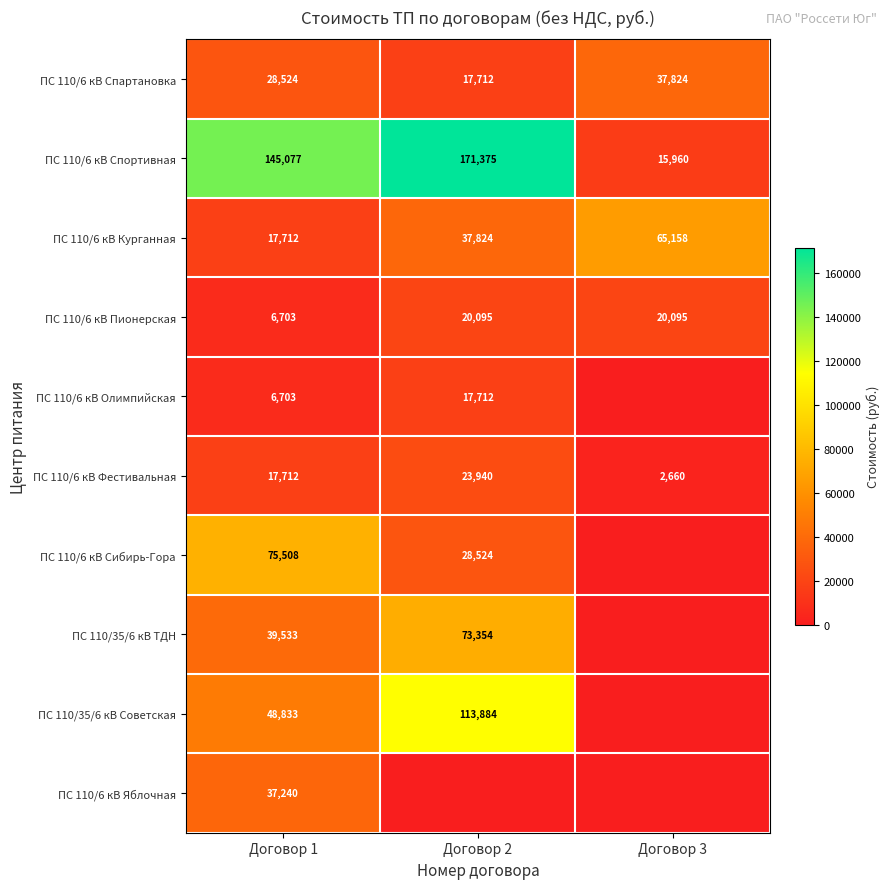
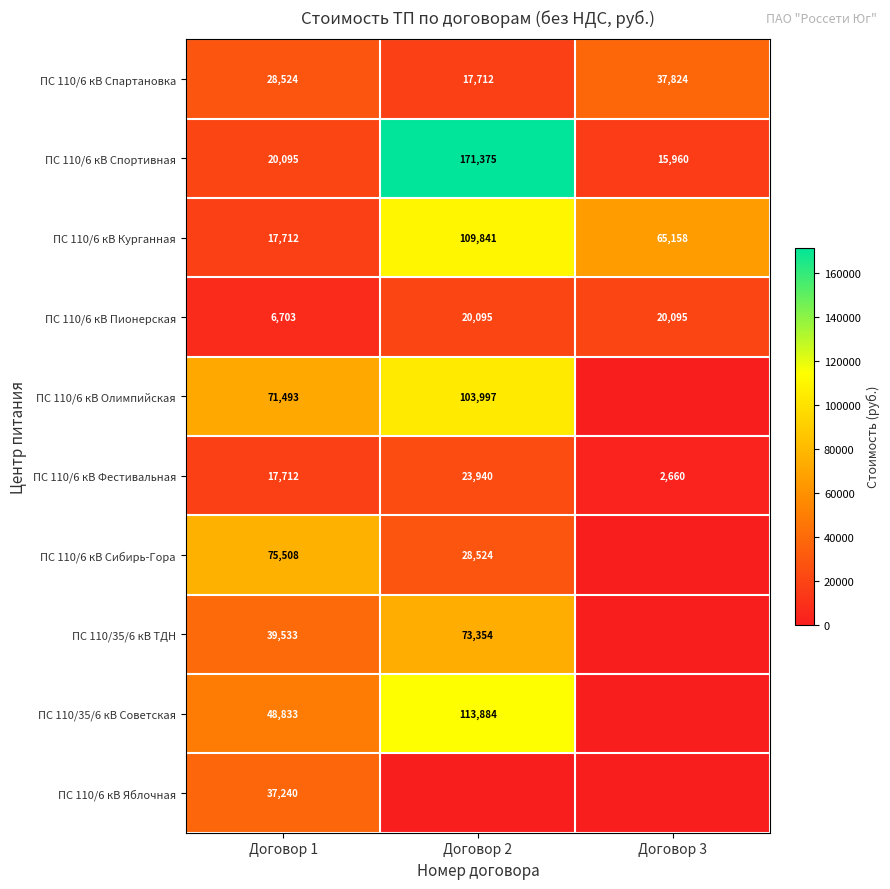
ПС 110/6 кВ Спортивная, Договор 1: 145,077 -> 20,095
ПС 110/6 кВ Курганная, Договор 2: 37,824 -> 109,841
ПС 110/6 кВ Олимпийская, Договор 1: 6,703 -> 71,493
ПС 110/6 кВ Олимпийская, Договор 2: 17,712 -> 103,997
